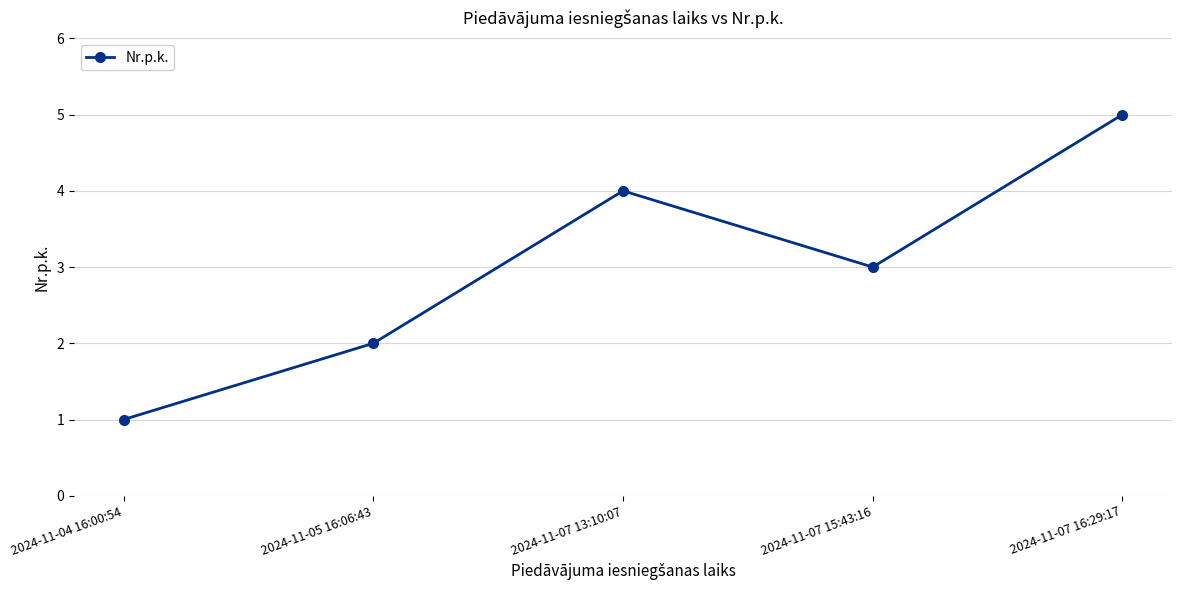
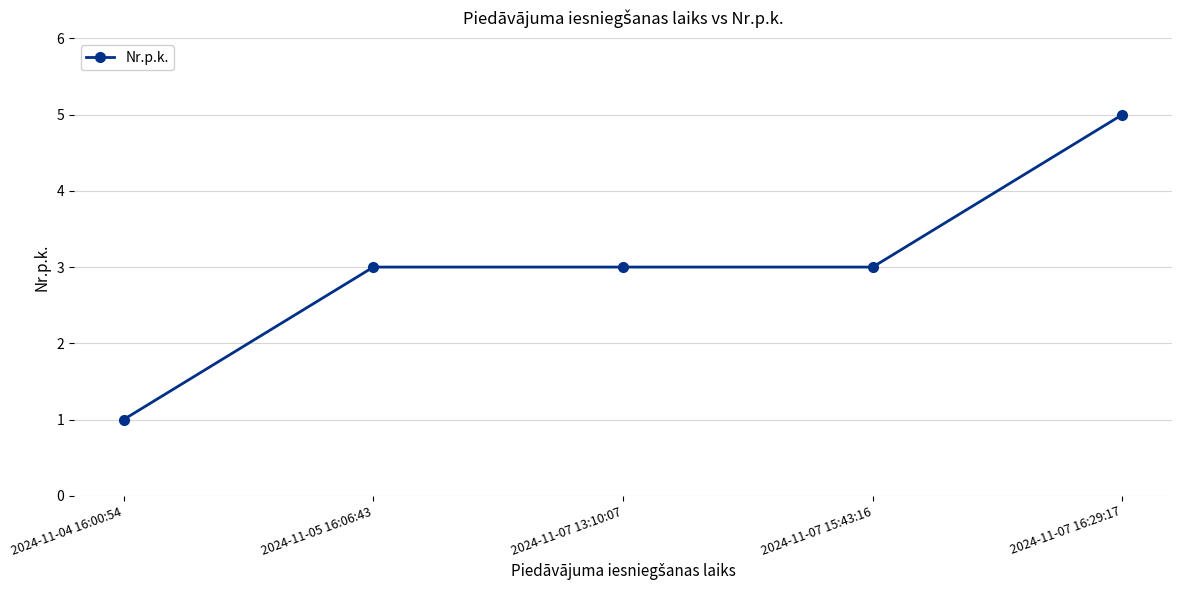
2024-11-05 16:06:43: 2 -> 3
2024-11-07 13:10:07: 4 -> 3
